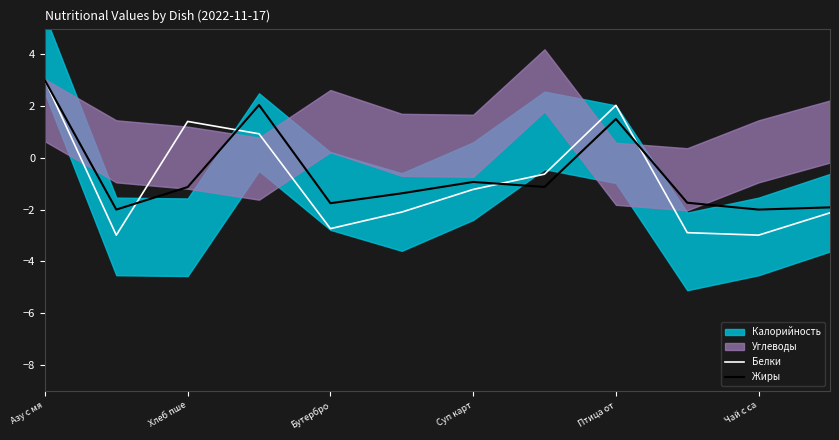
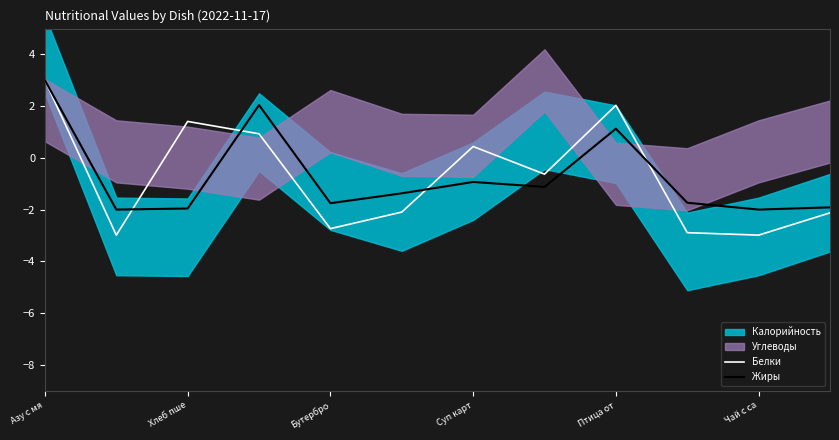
Жиры, Хлеб пше: -1.1 -> -2.0
Белки, Суп карт: -1.2 -> 0.4
Жиры, Птица от: 1.5 -> 1.1
